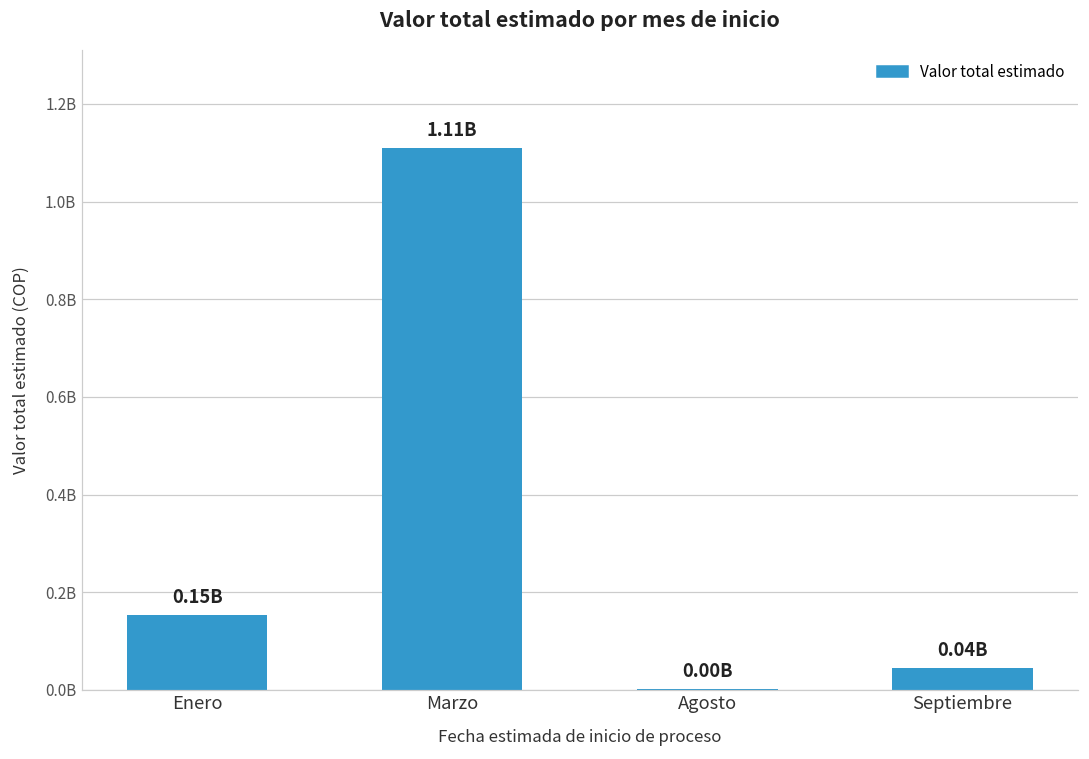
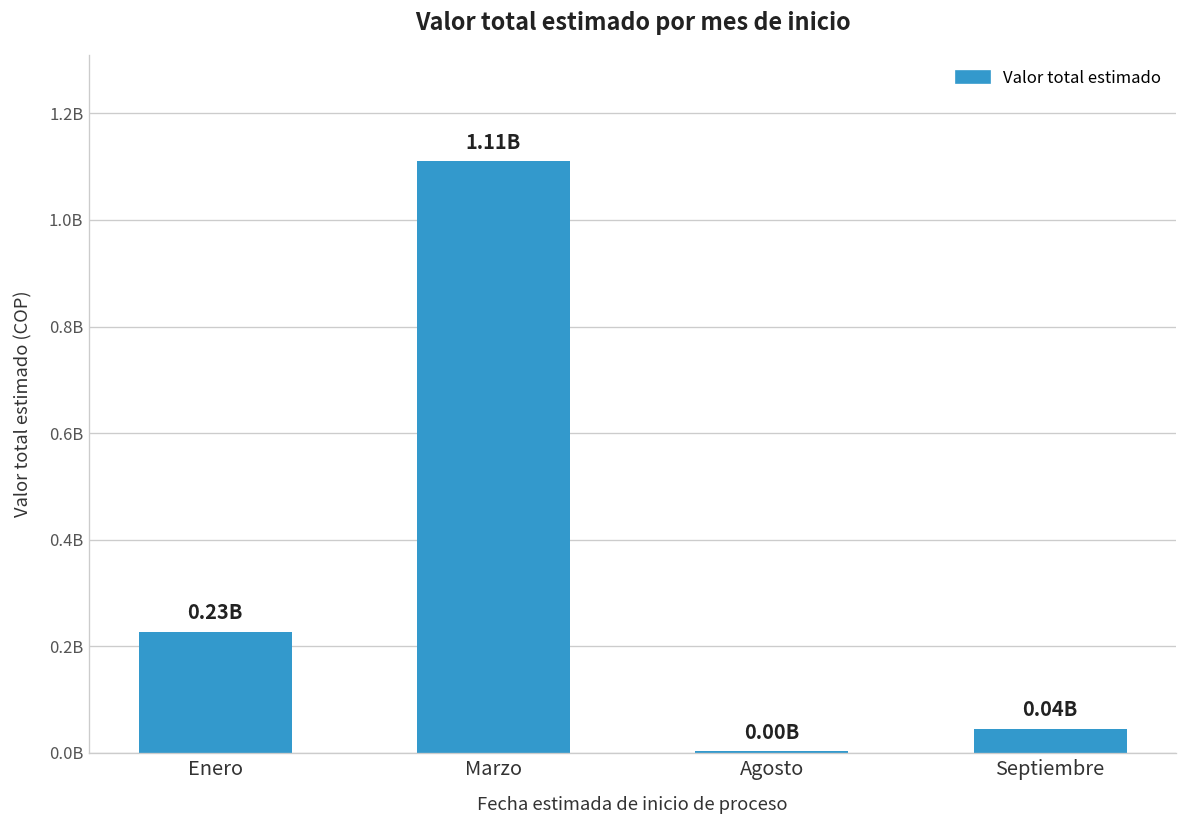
Enero: 0.15B -> 0.23B
